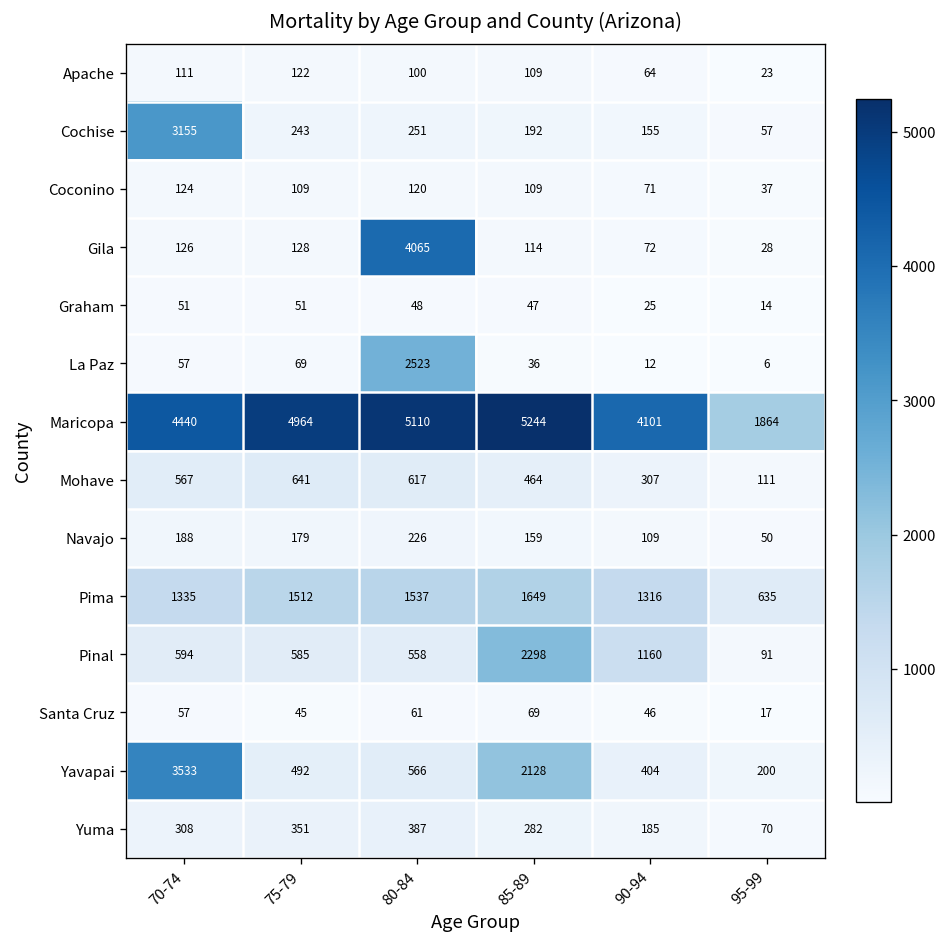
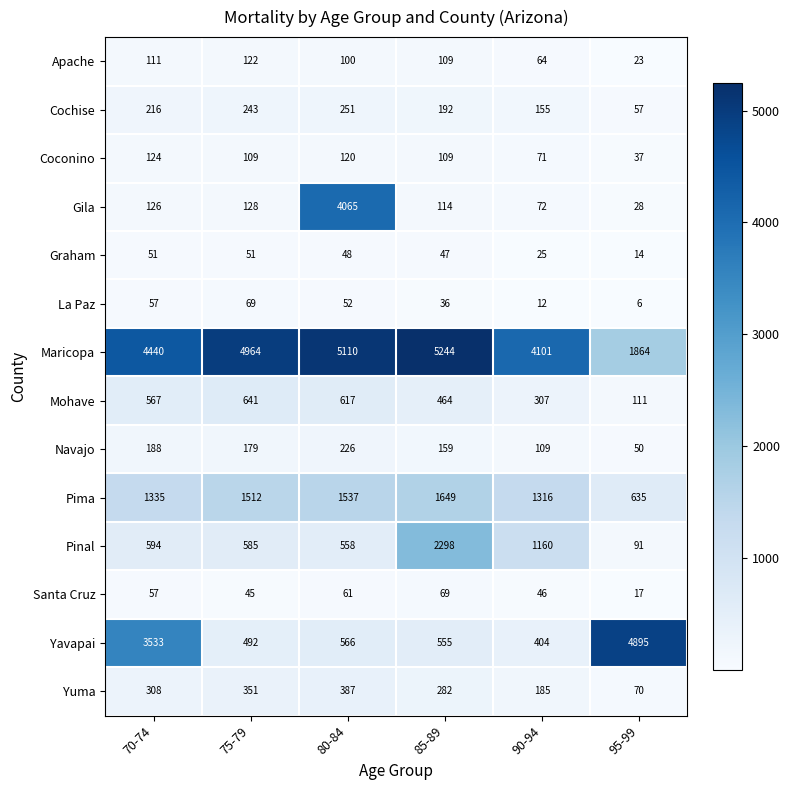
Cochise, 70-74: 3155 -> 216
La Paz, 80-84: 2523 -> 52
Yavapai, 85-89: 2128 -> 555
Yavapai, 95-99: 200 -> 4895
